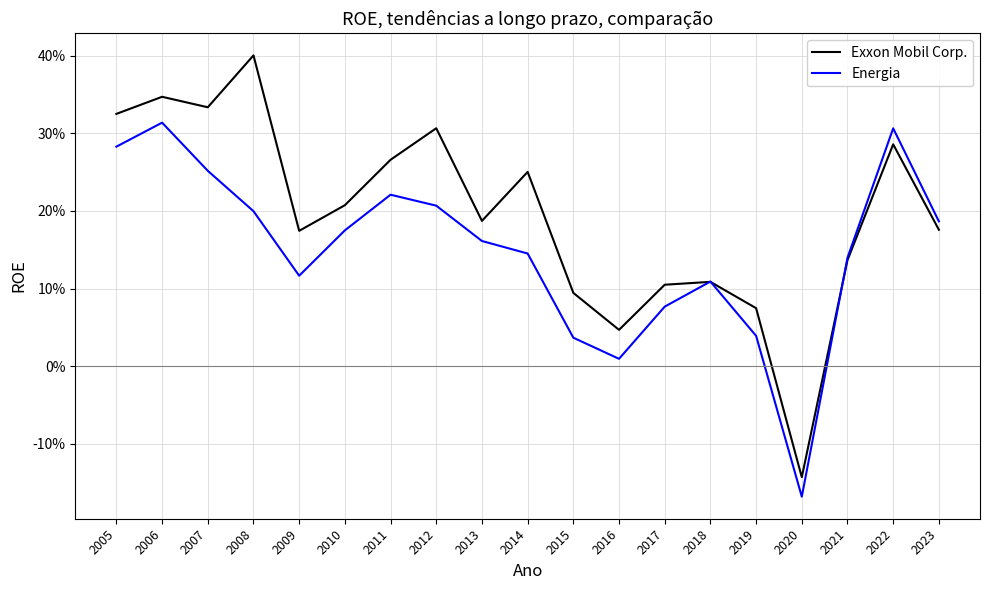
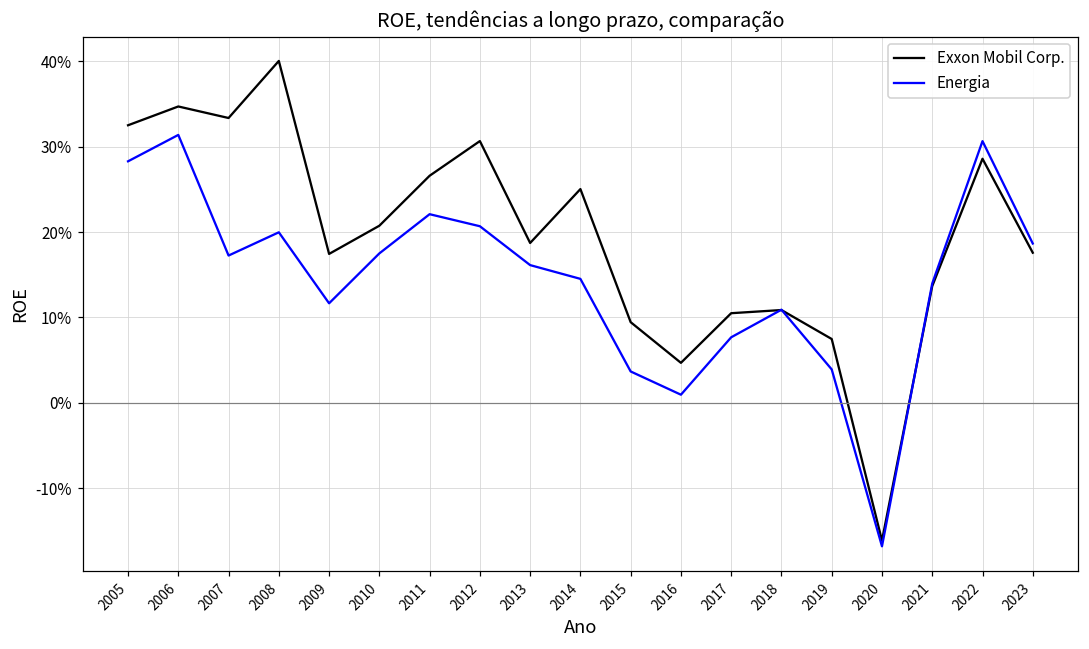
Energia, 2007: 25% -> 17%
Exxon Mobil Corp., 2020: -14% -> -16%
